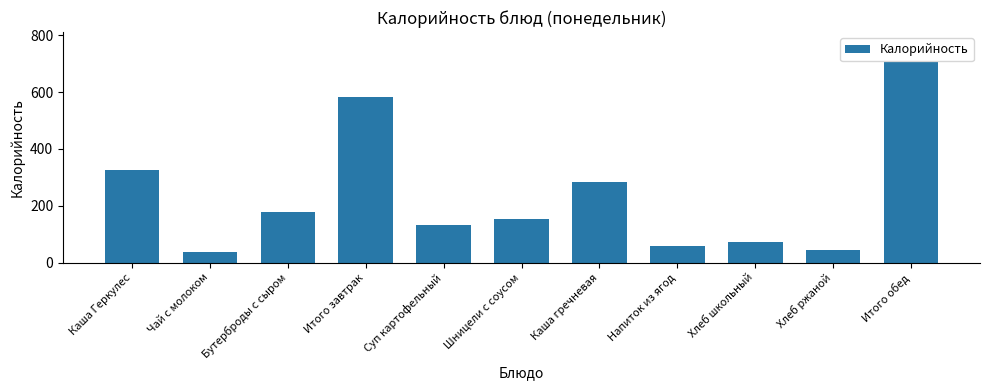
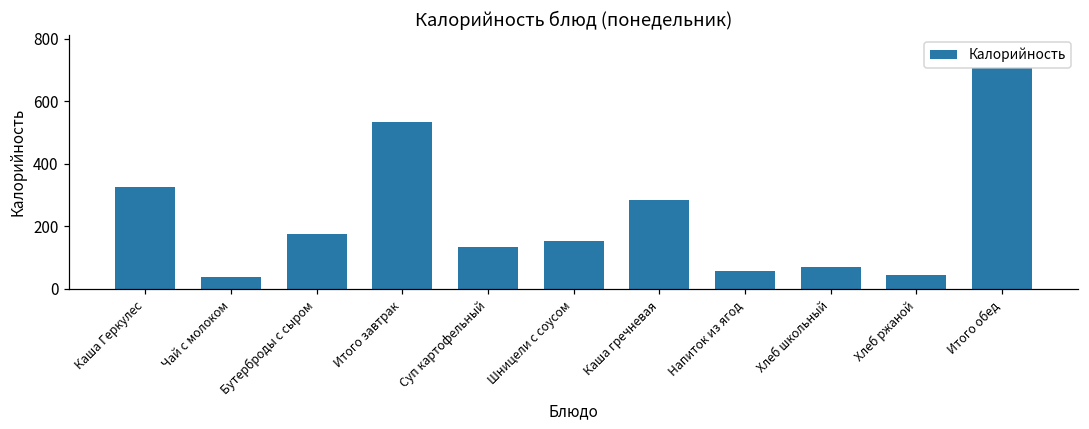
Итого завтрак: 580 -> 530
